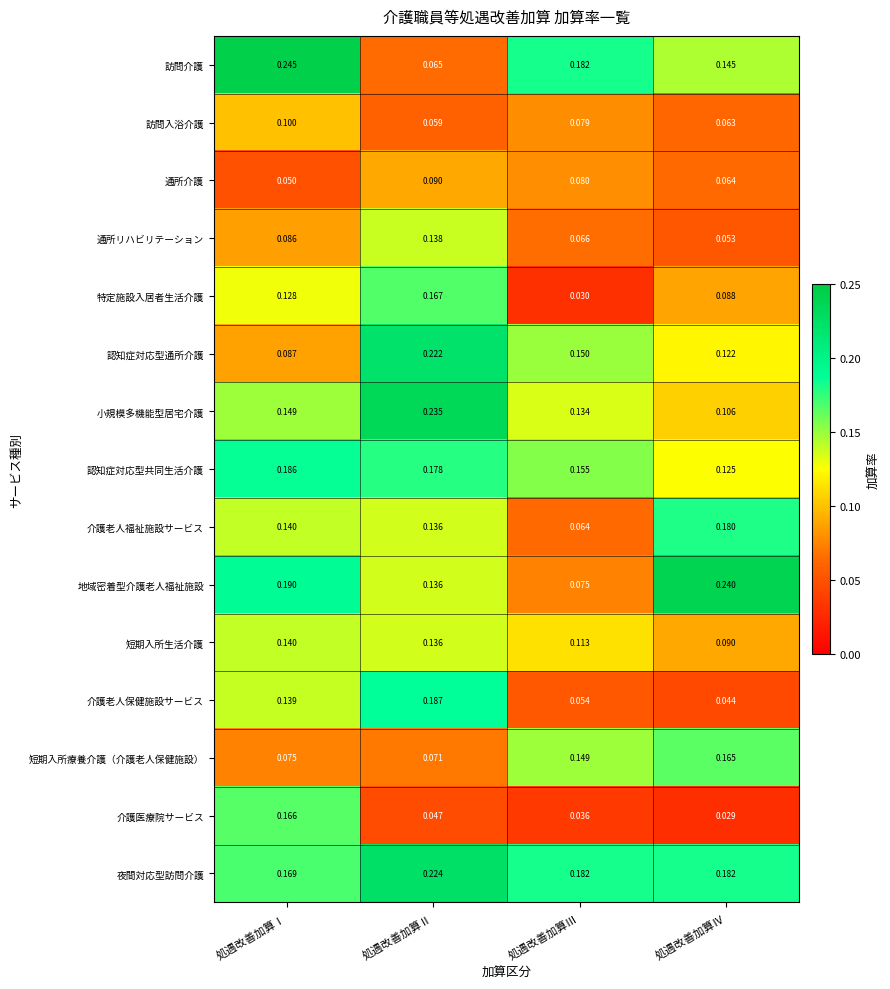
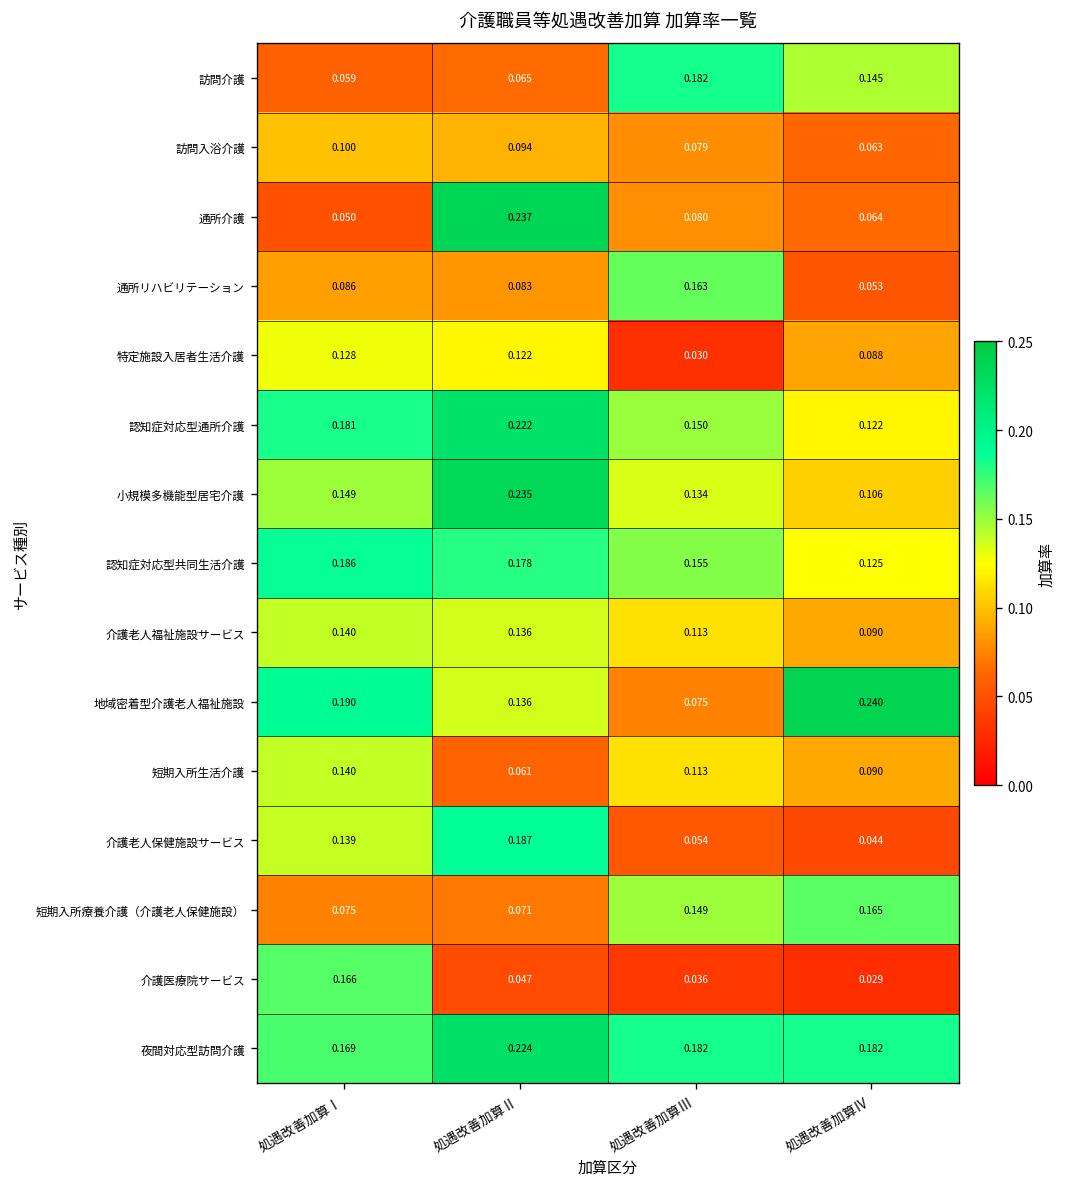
訪問介護, 処遇改善加算Ⅰ: 0.245 -> 0.059
訪問入浴介護, 処遇改善加算Ⅱ: 0.059 -> 0.094
通所介護, 処遇改善加算Ⅱ: 0.090 -> 0.237
通所リハビリテーション, 処遇改善加算Ⅱ: 0.138 -> 0.083
通所リハビリテーション, 処遇改善加算Ⅲ: 0.066 -> 0.163
特定施設入居者生活介護, 処遇改善加算Ⅱ: 0.167 -> 0.122
認知症対応型通所介護, 処遇改善加算Ⅰ: 0.087 -> 0.181
介護老人福祉施設サービス, 処遇改善加算Ⅲ: 0.064 -> 0.113
介護老人福祉施設サービス, 処遇改善加算Ⅳ: 0.180 -> 0.090
短期入所生活介護, 処遇改善加算Ⅱ: 0.136 -> 0.061
